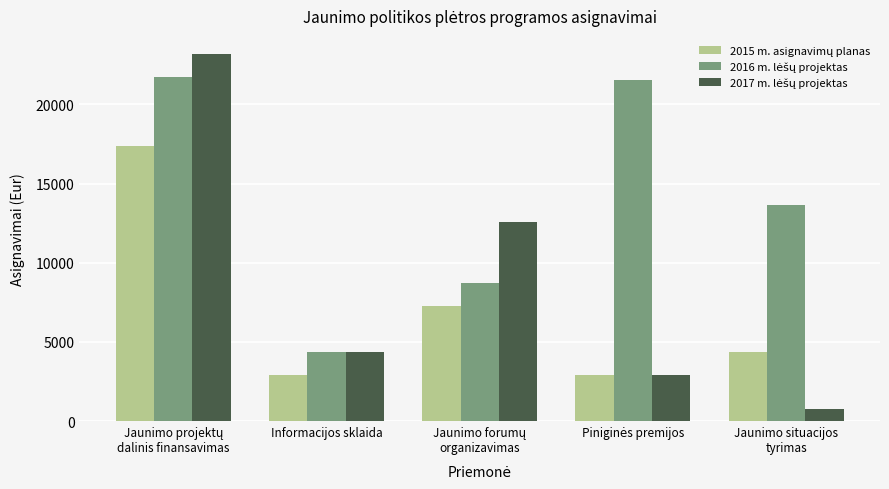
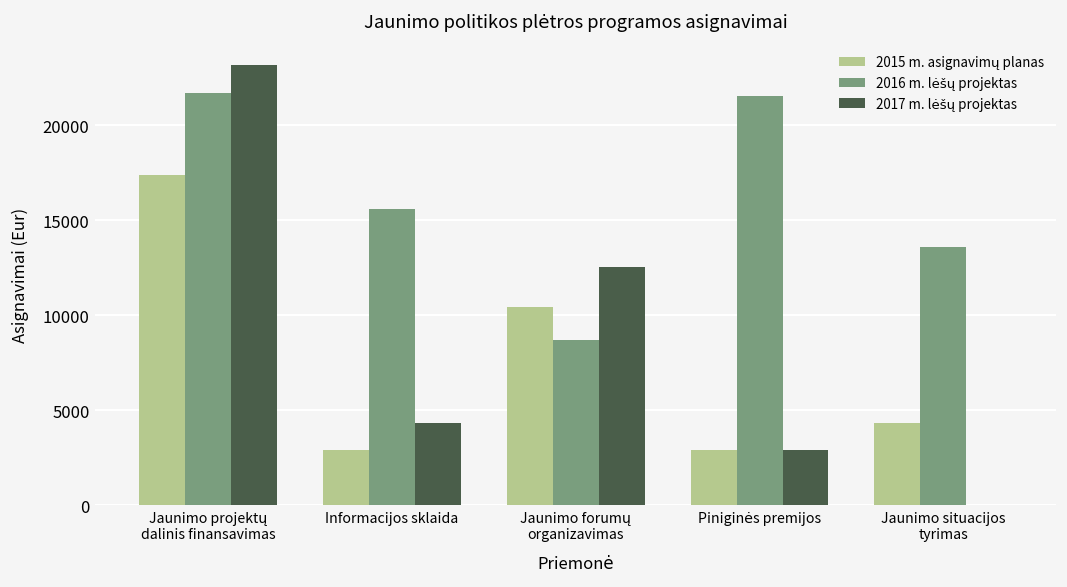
2016 m. lėšų projektas, Informacijos sklaida: 4300 -> 15600
2015 m. asignavimų planas, Jaunimo forumų organizavimas: 7200 -> 10500
2017 m. lėšų projektas, Jaunimo situacijos tyrimas: 800 -> 0
